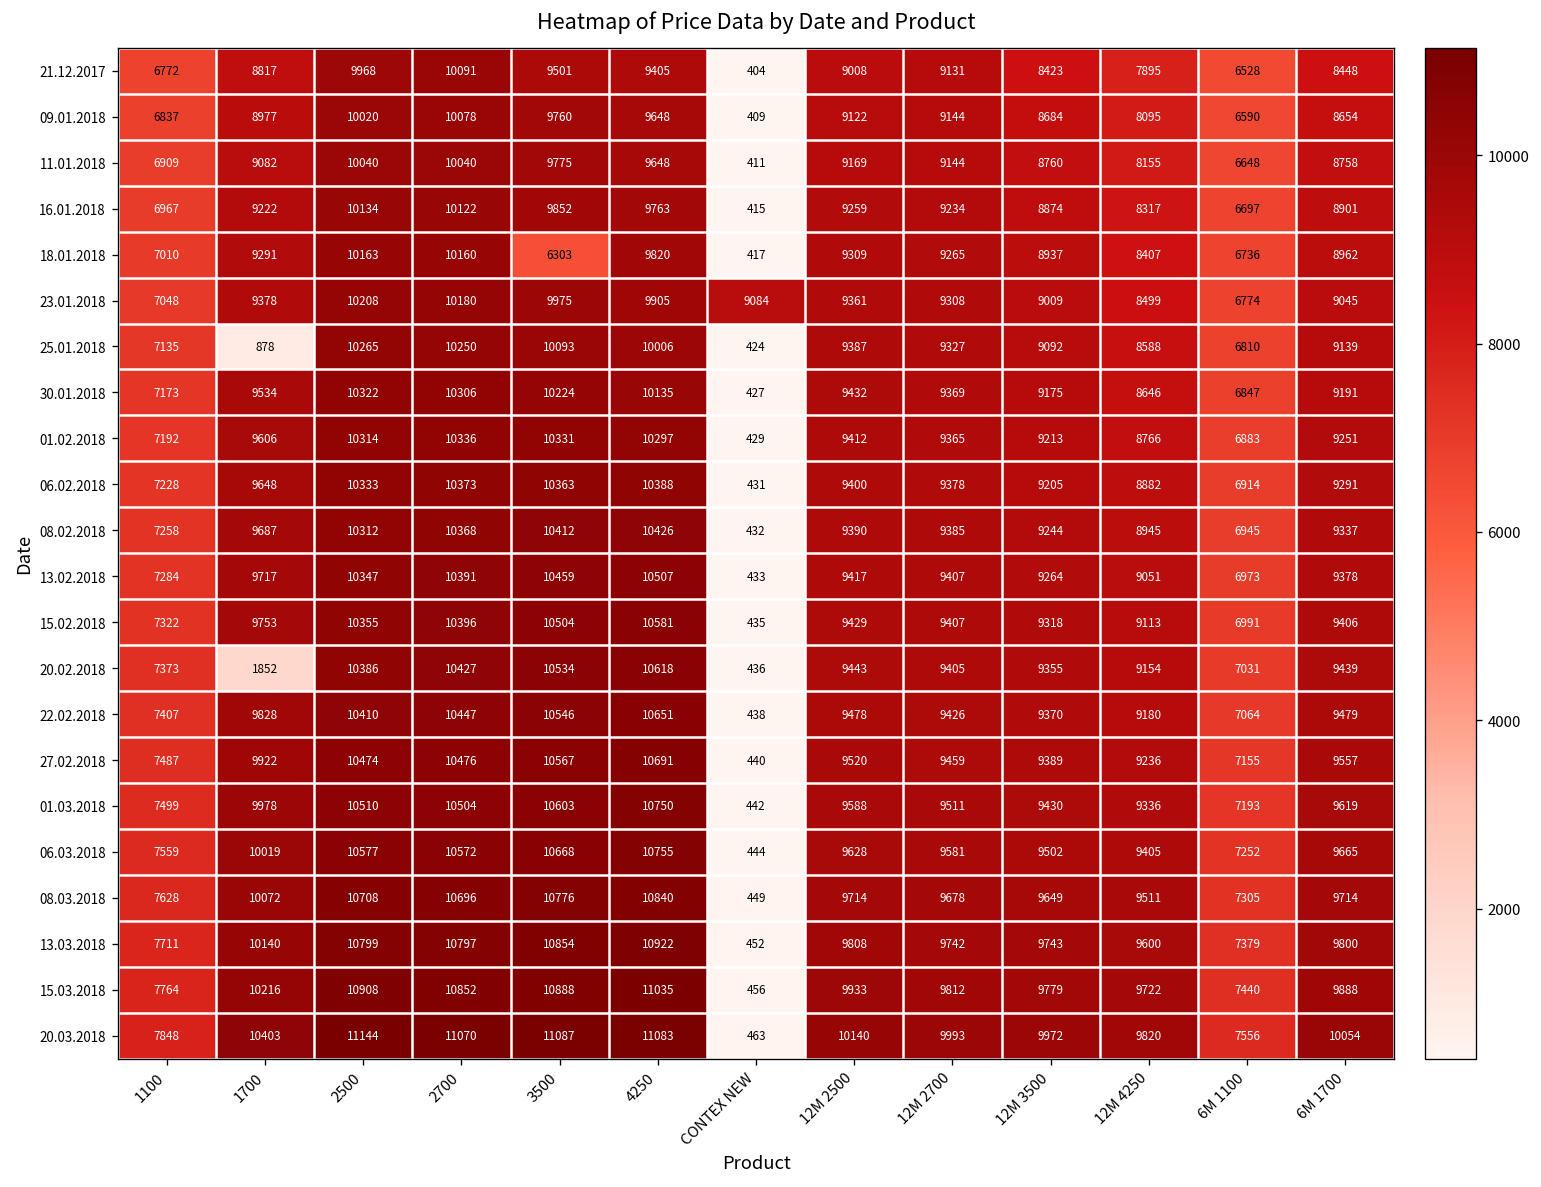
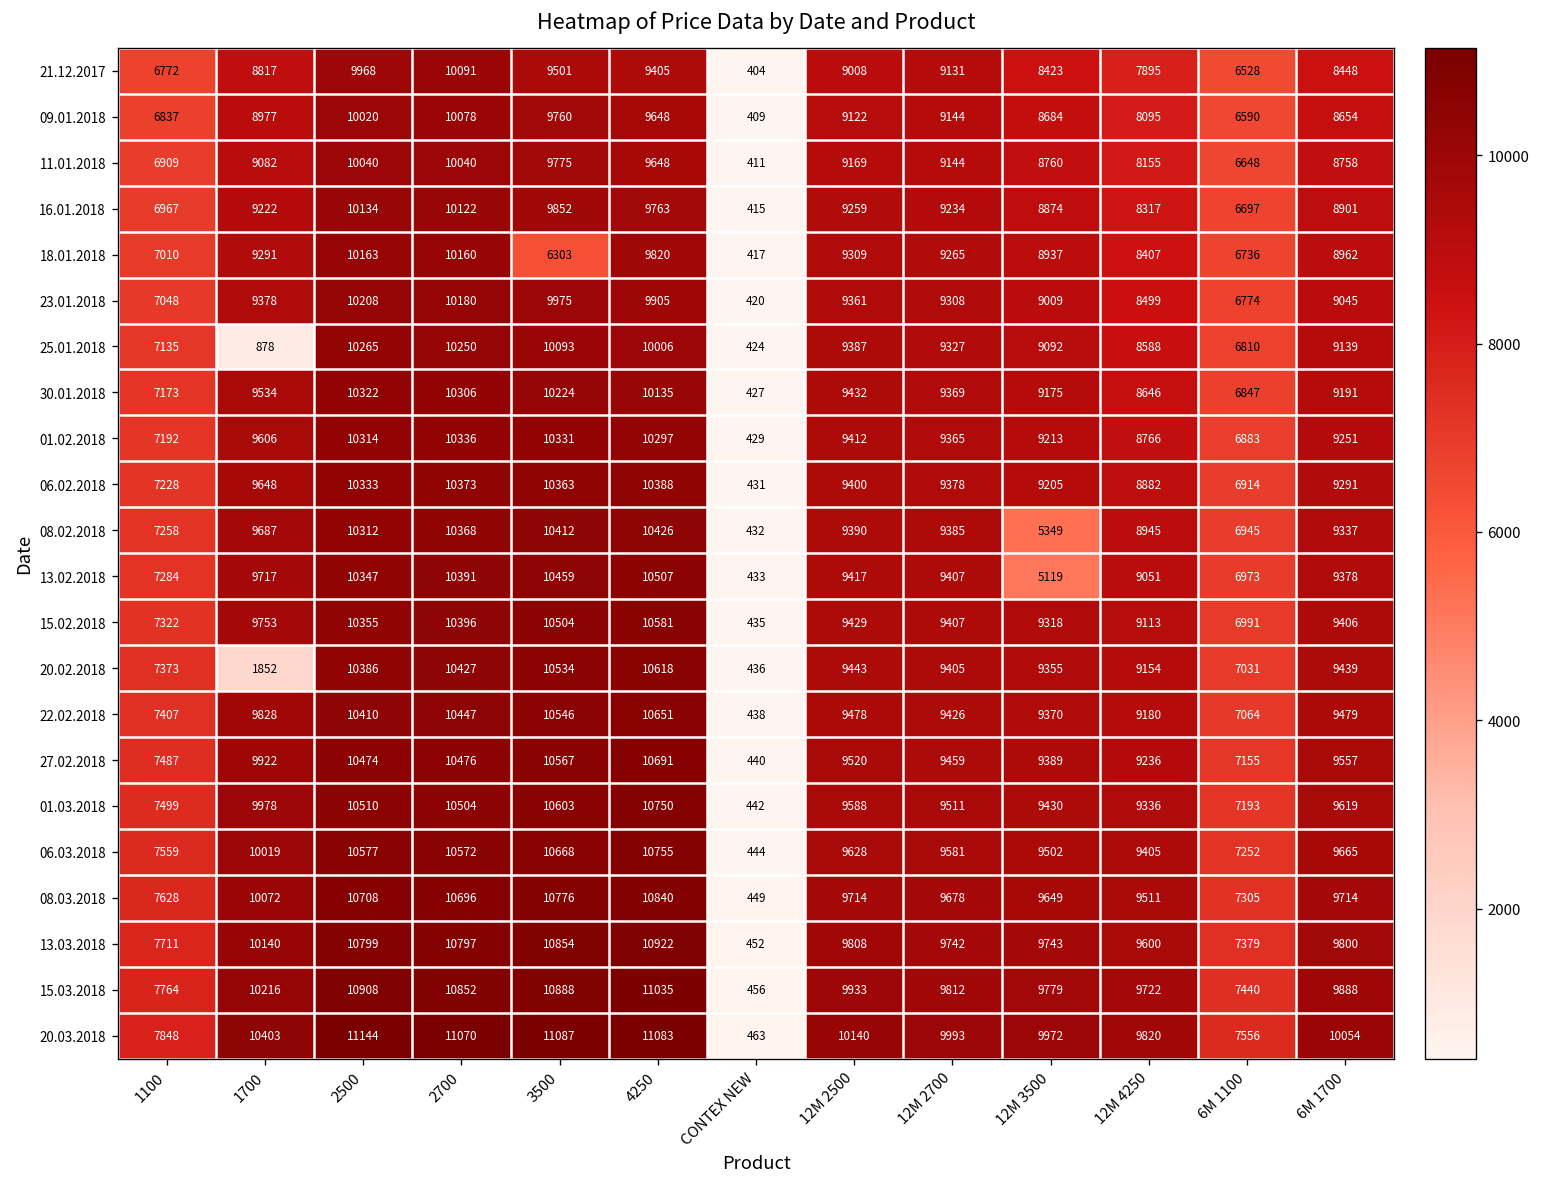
23.01.2018, CONTEX NEW: 9084 -> 420
08.02.2018, 12M 3500: 9244 -> 5349
13.02.2018, 12M 3500: 9264 -> 5119
